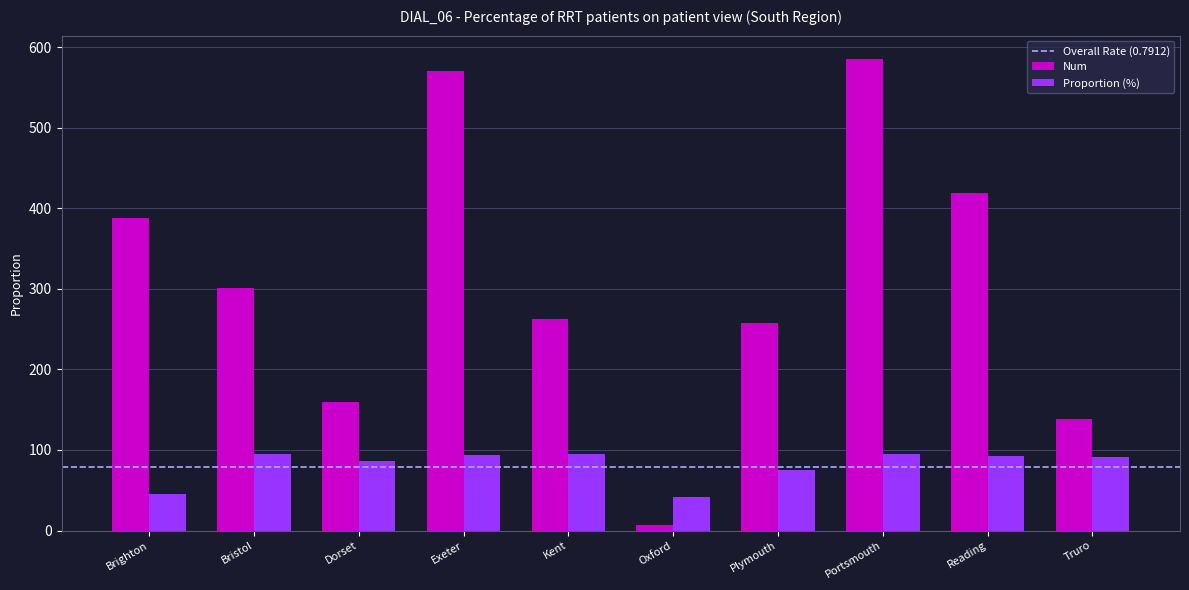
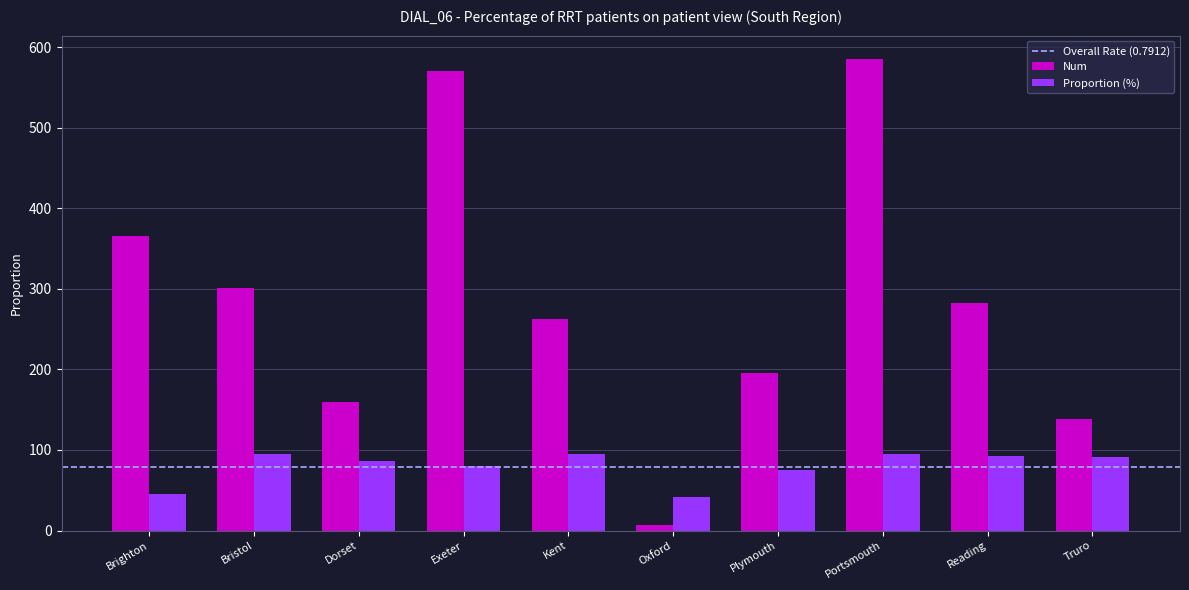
Num, Brighton: 390 -> 370
Proportion (%), Exeter: 90 -> 80
Num, Plymouth: 260 -> 200
Num, Reading: 420 -> 280
